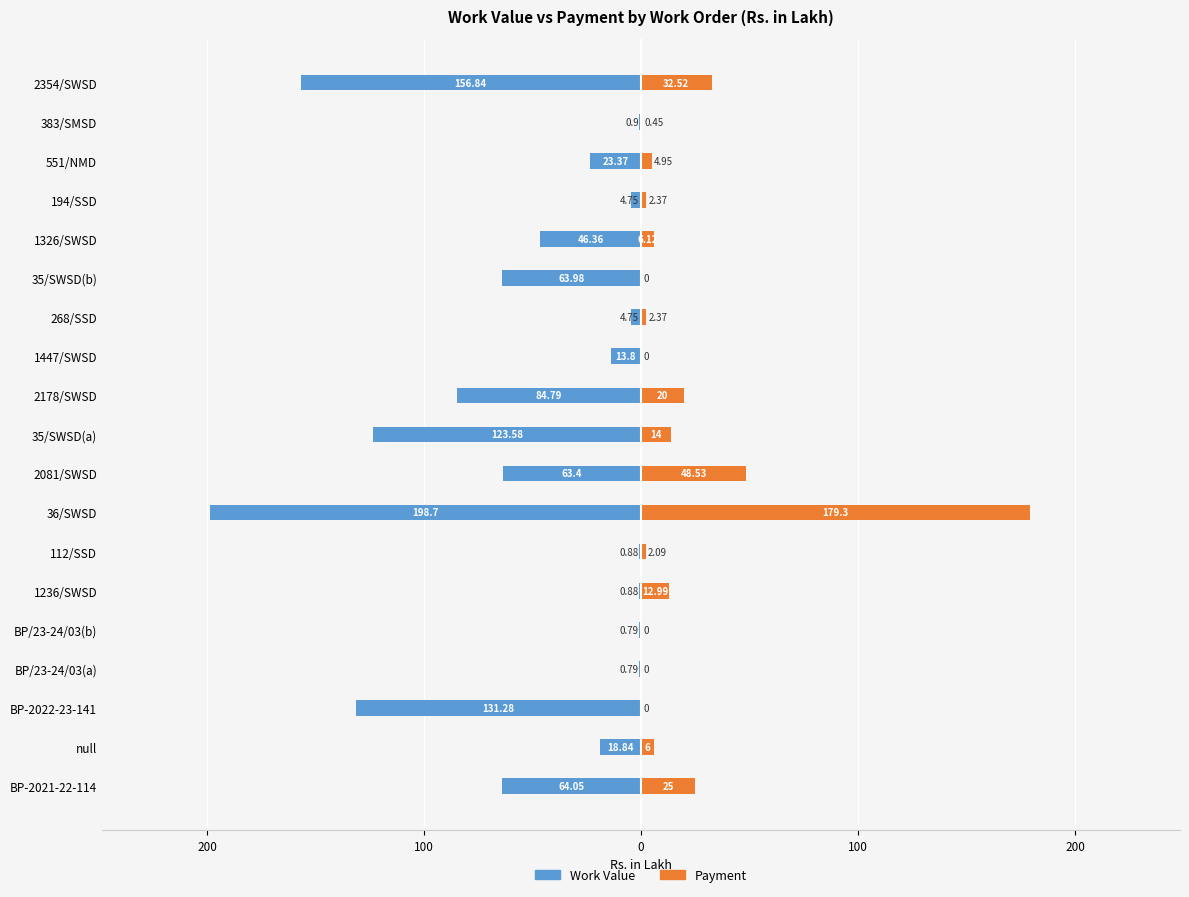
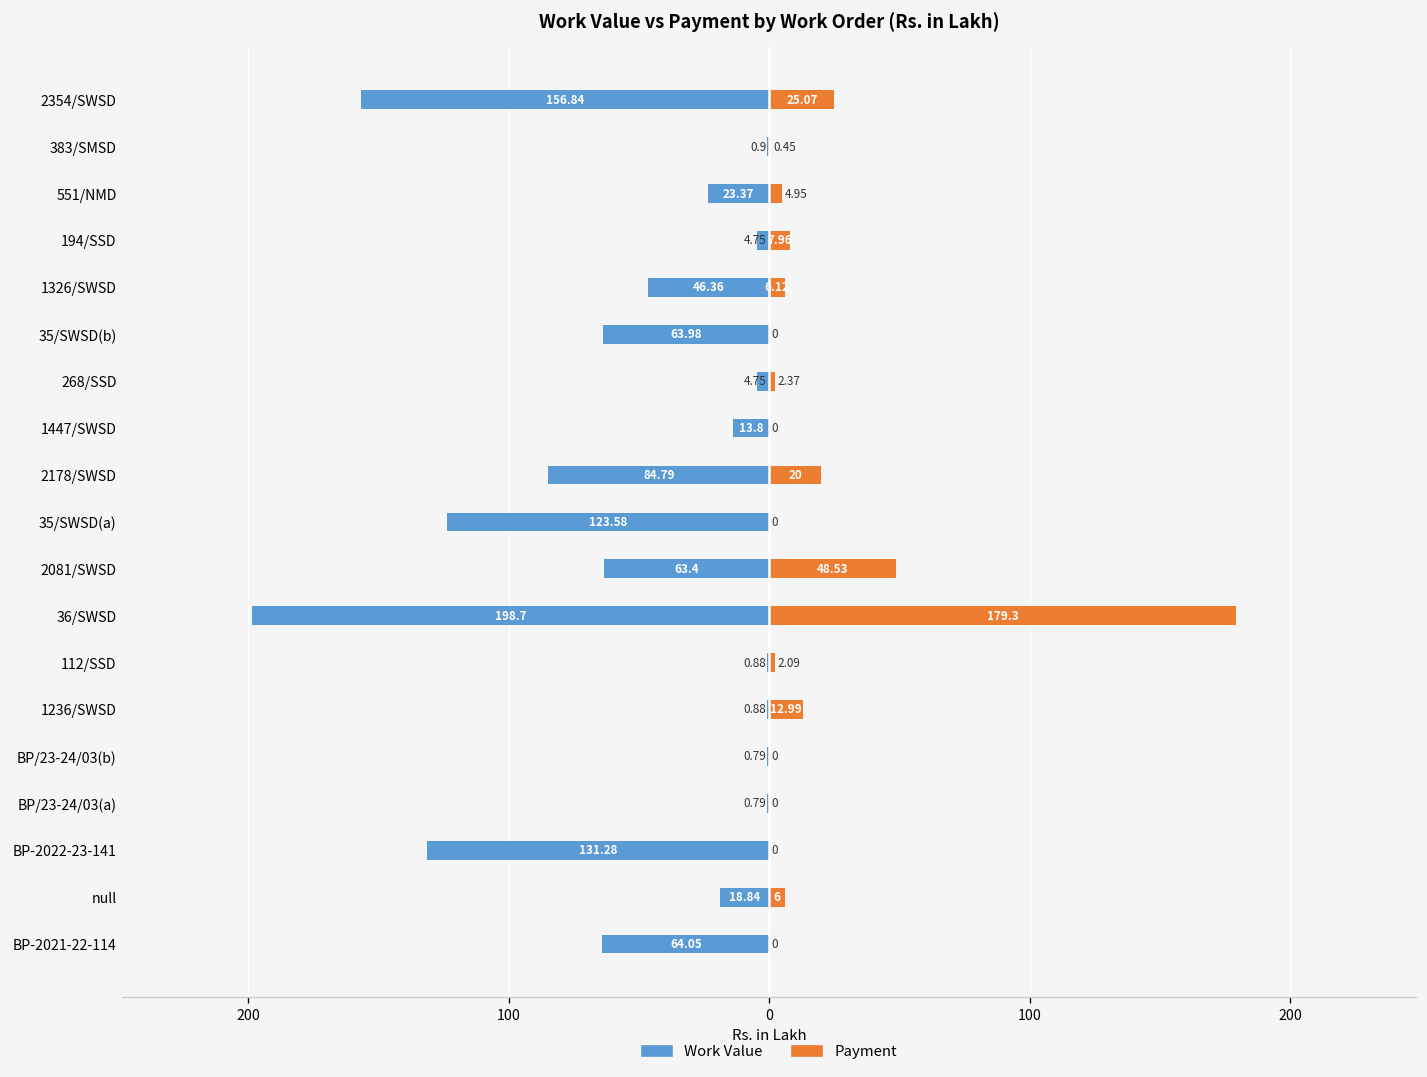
Payment, 2354/SWSD: 32.52 -> 25.07
Payment, 194/SSD: 2.37 -> 7.96
Payment, 35/SWSD(a): 14 -> 0
Payment, BP-2021-22-114: 25 -> 0
